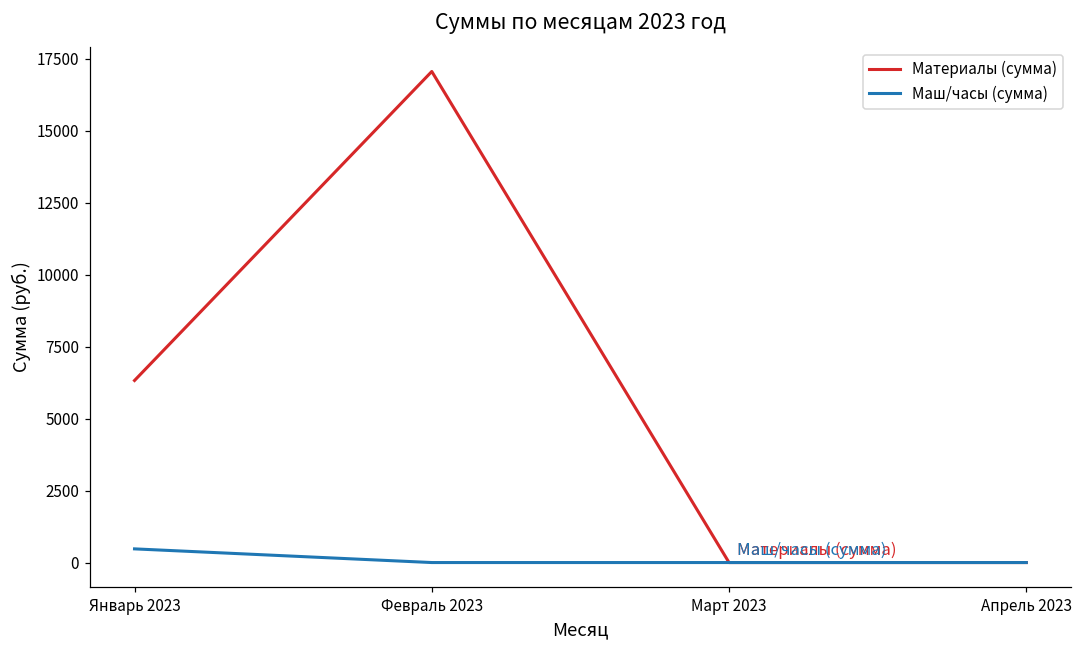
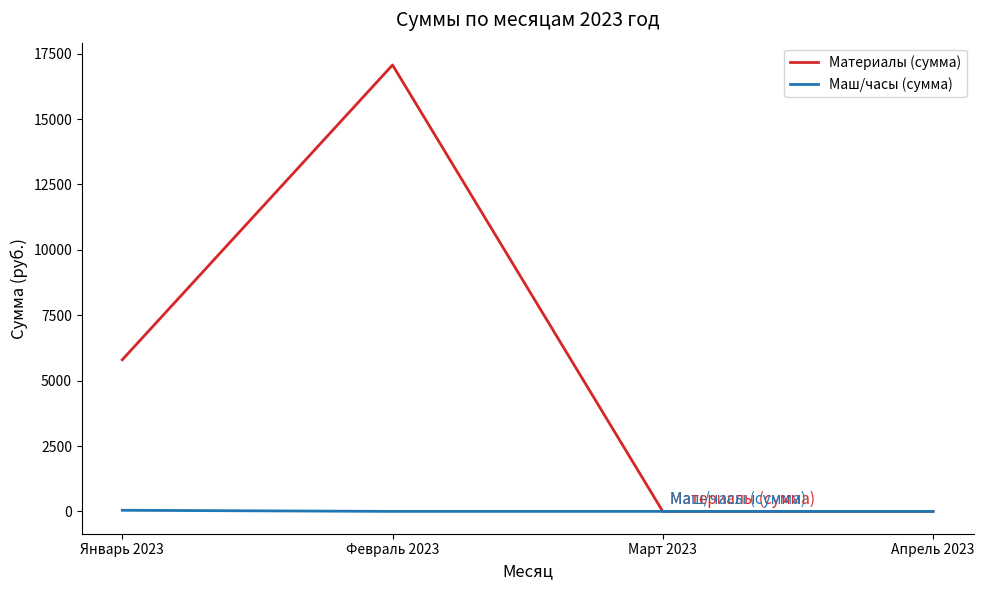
Материалы (сумма), Январь 2023: 6300 -> 5800
Маш/часы (сумма), Январь 2023: 500 -> 0
